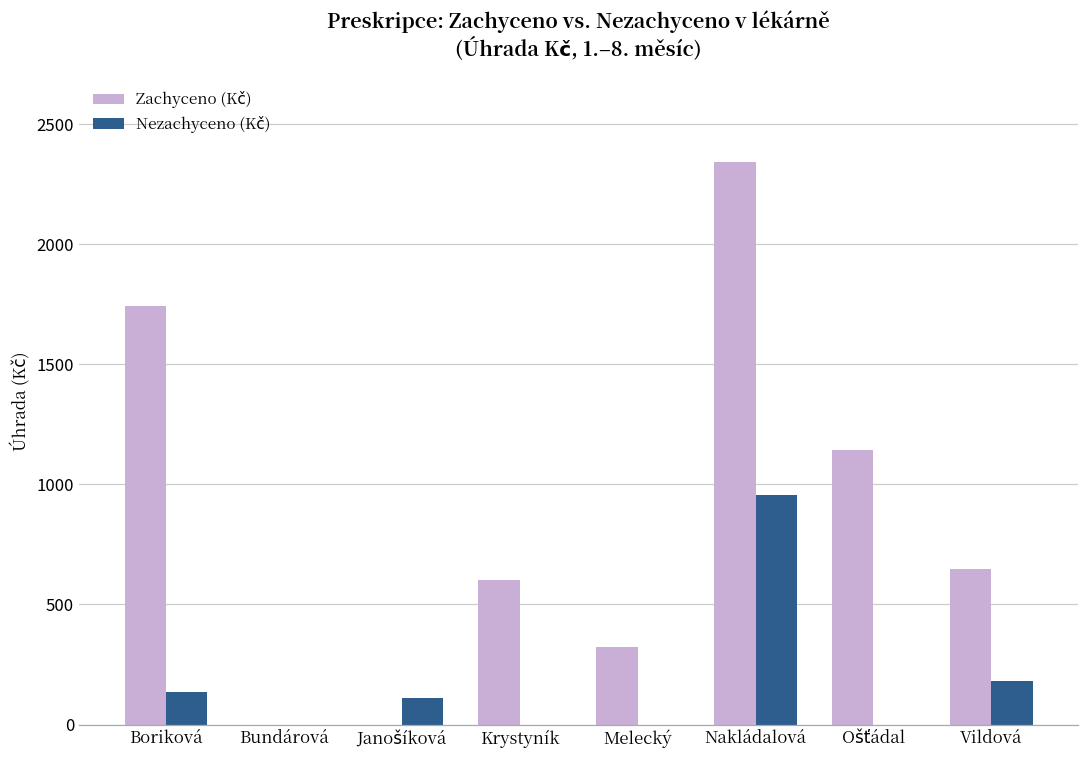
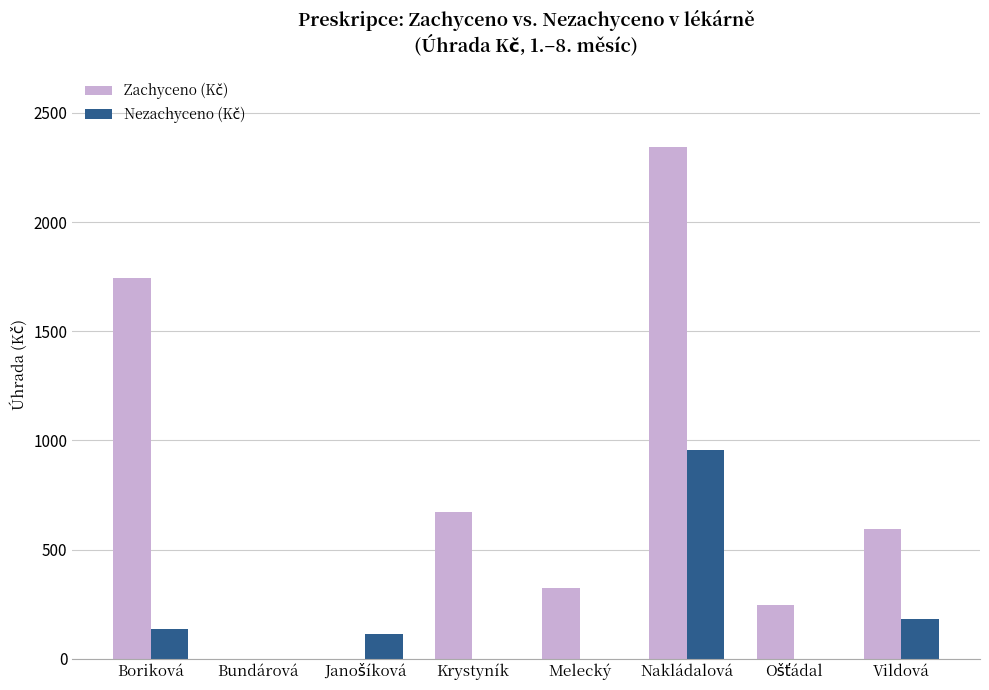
Zachyceno (Kč), Krystyník: 600 -> 670
Zachyceno (Kč), Ošťádal: 1140 -> 240
Zachyceno (Kč), Vildová: 650 -> 590
